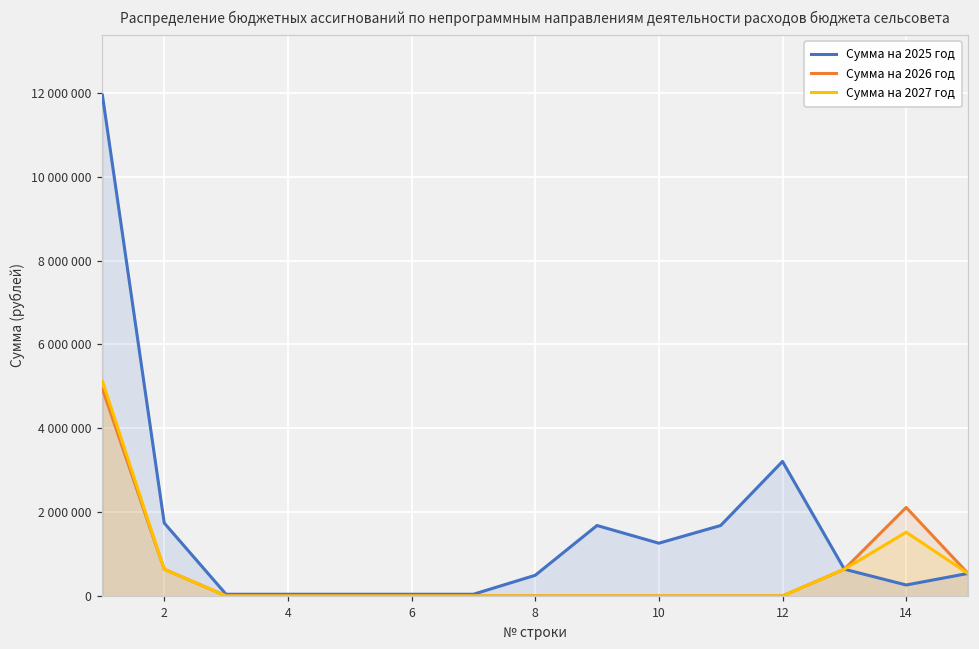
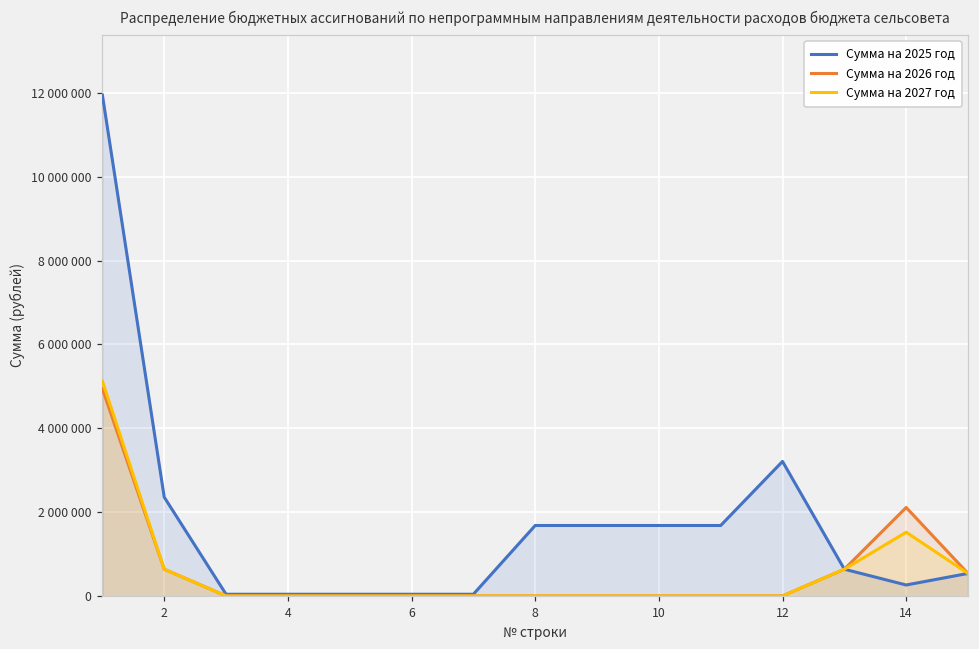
Сумма на 2025 год, 2: 1700000 -> 2400000
Сумма на 2025 год, 8: 500000 -> 1700000
Сумма на 2025 год, 10: 1300000 -> 1700000
